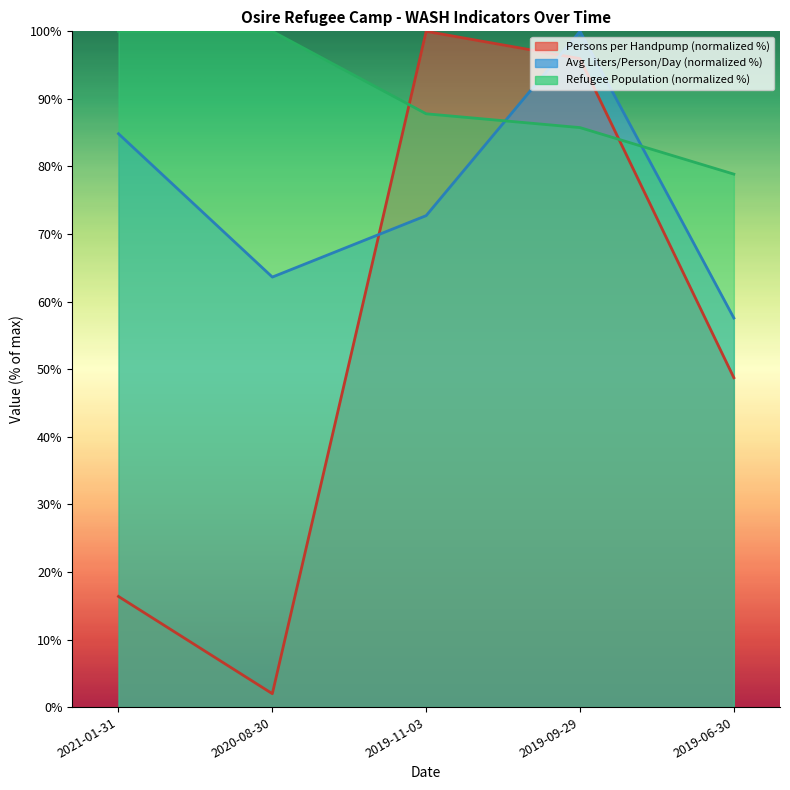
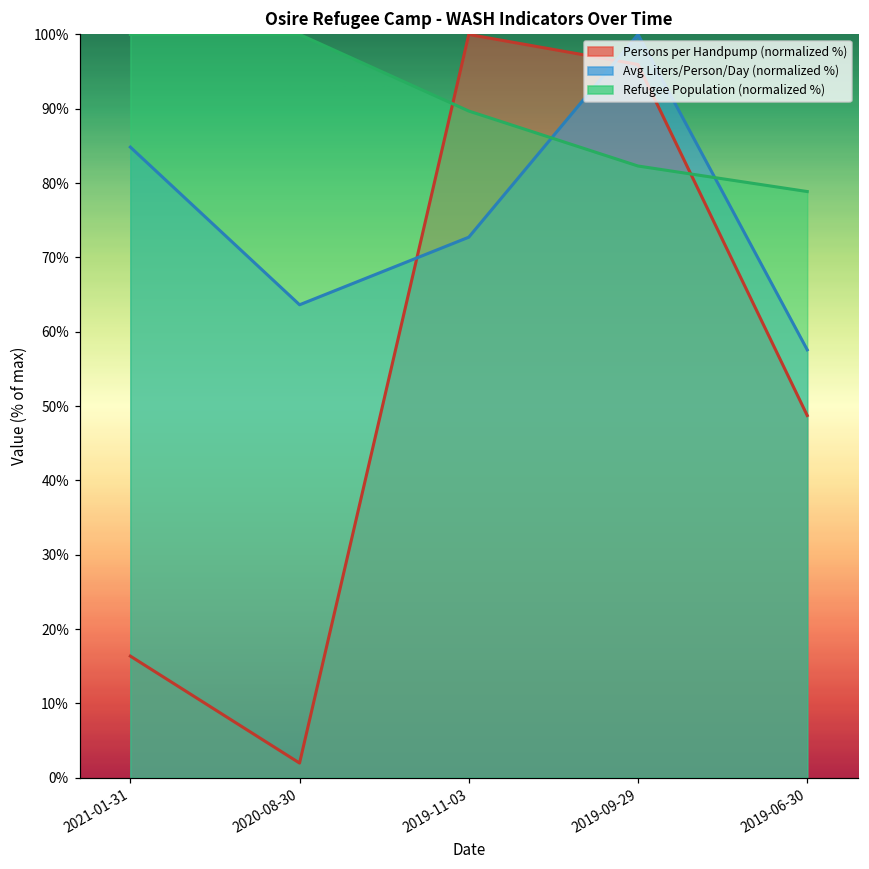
Refugee Population (normalized %), 2019-11-03: 88% -> 90%
Refugee Population (normalized %), 2019-09-29: 86% -> 82%
